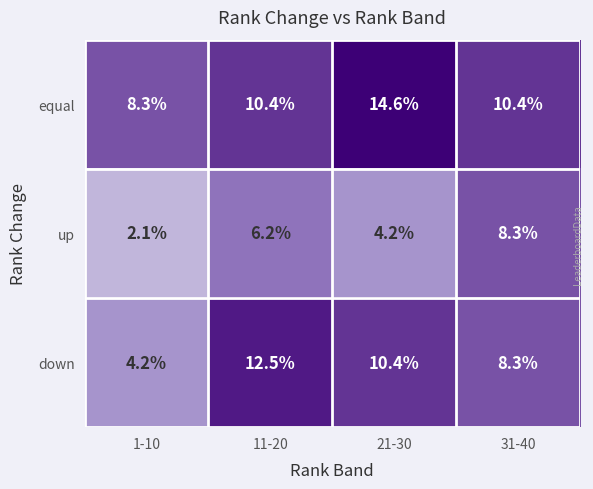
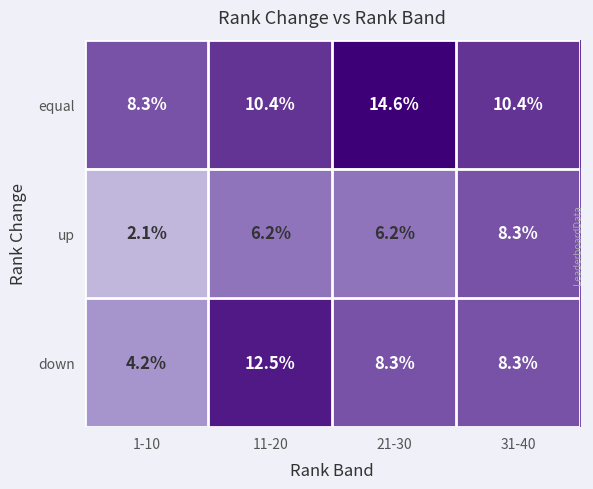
up, 21-30: 4.2% -> 6.2%
down, 21-30: 10.4% -> 8.3%
